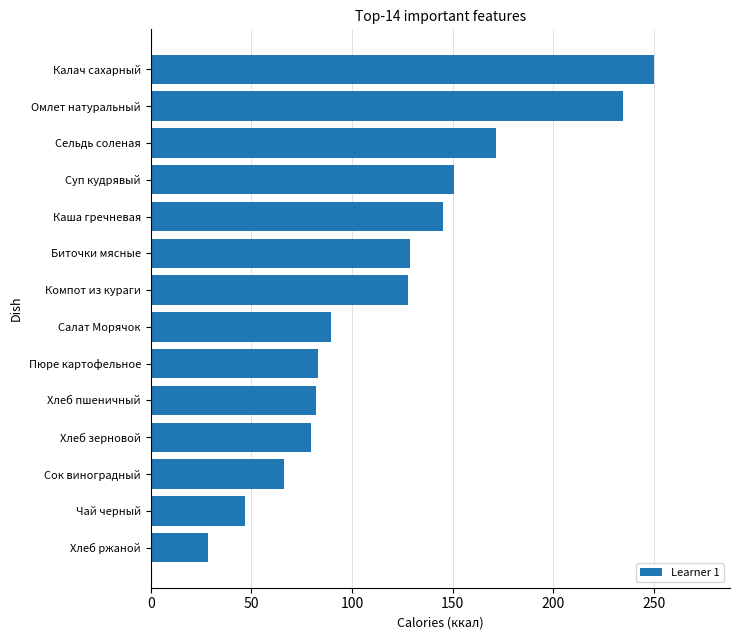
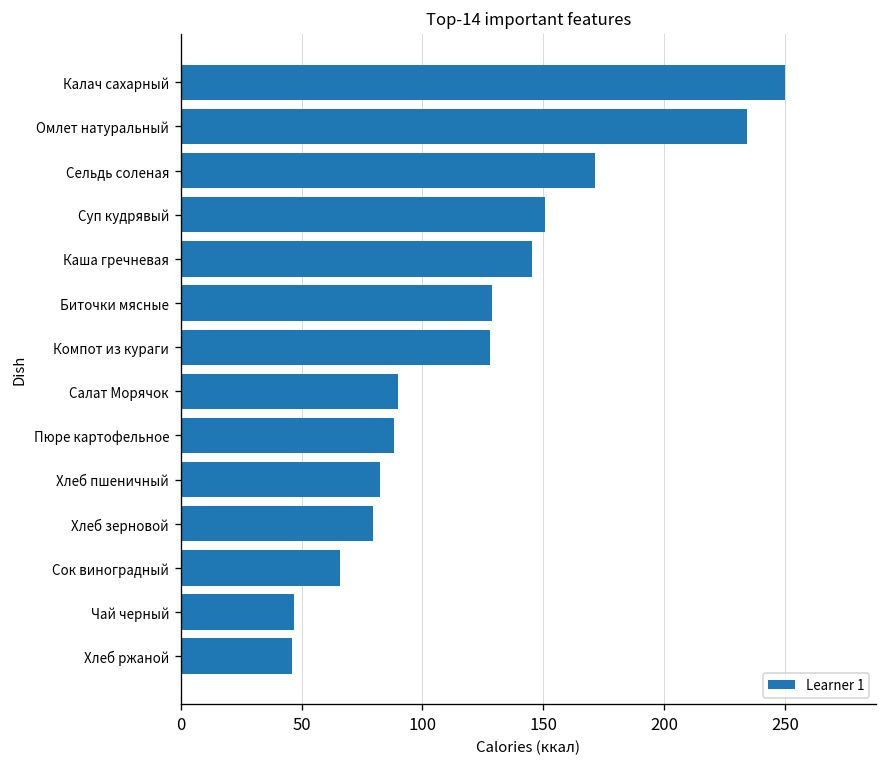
Пюре картофельное: 83 -> 88
Хлеб ржаной: 28 -> 46
